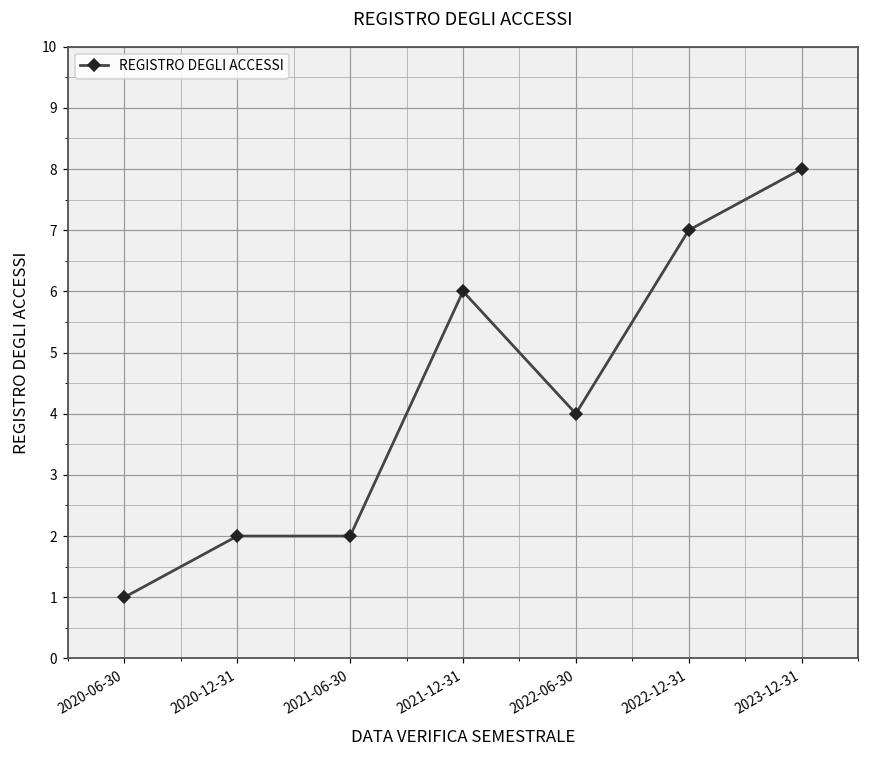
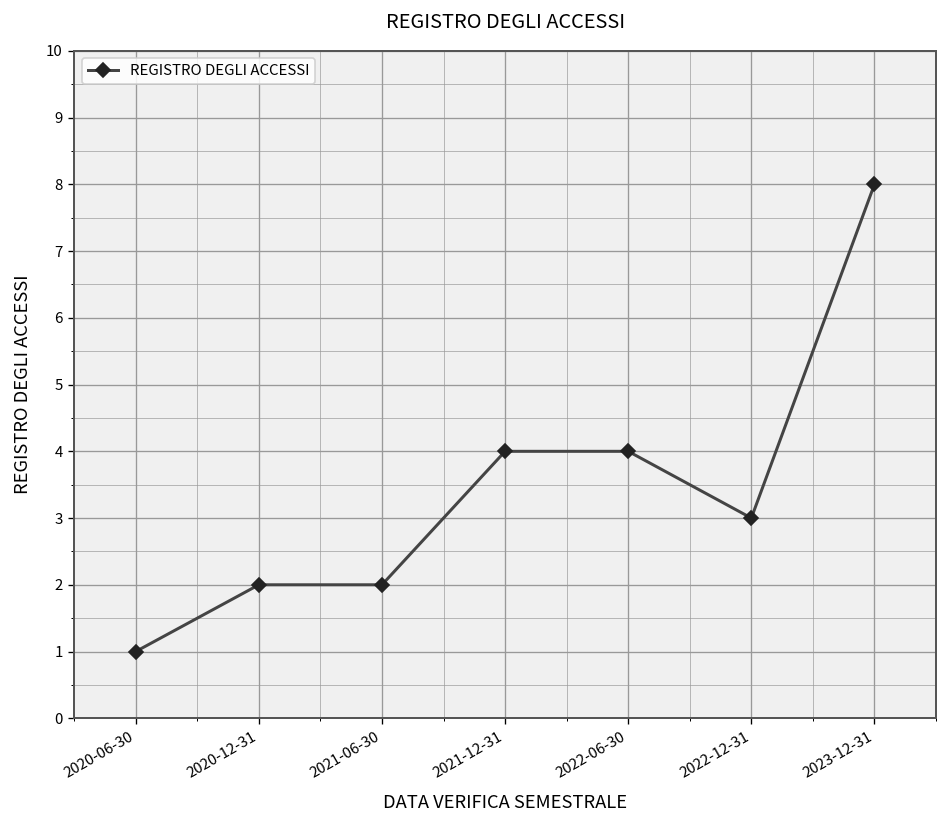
2021-12-31: 6 -> 4
2022-12-31: 7 -> 3
